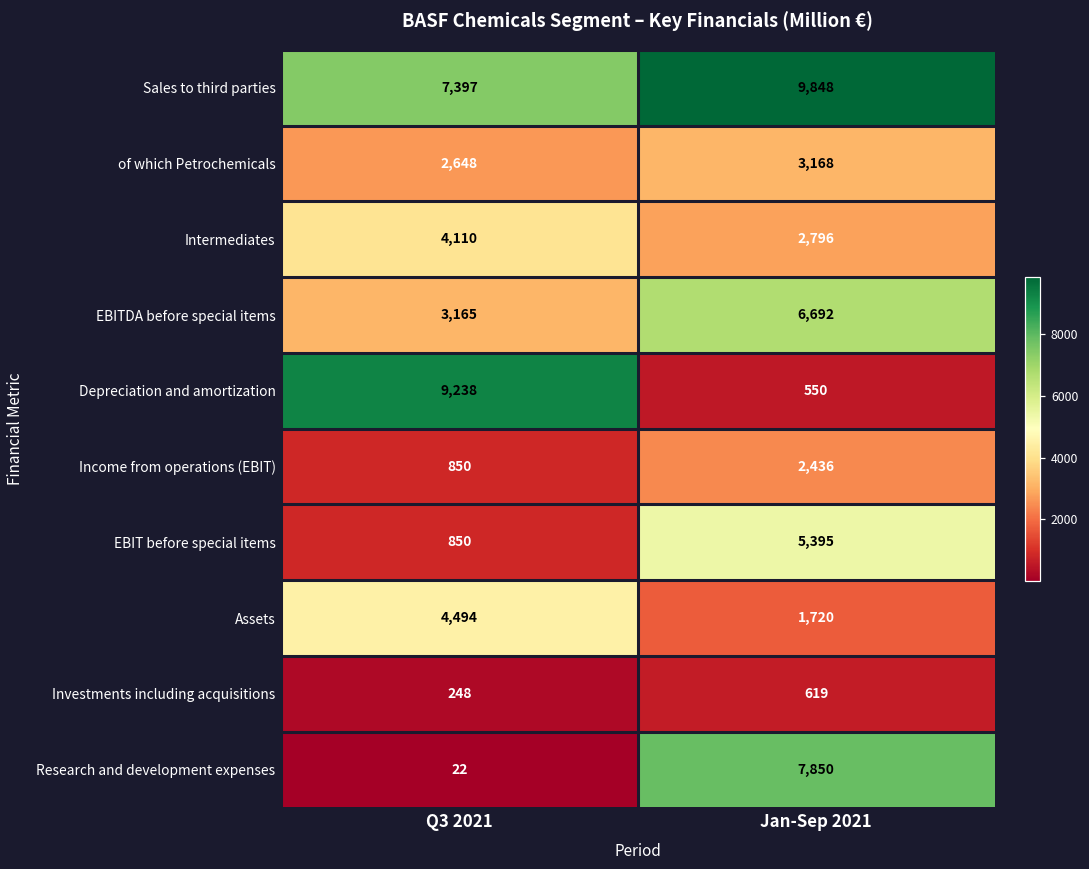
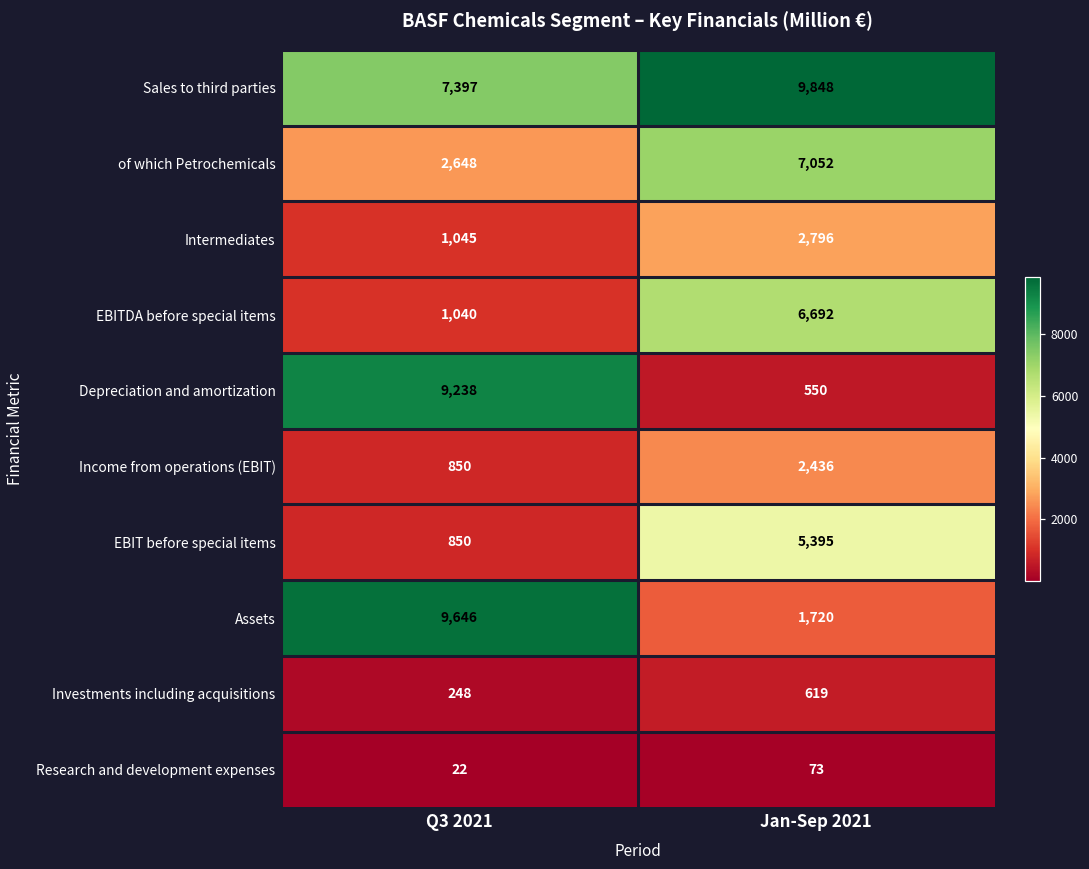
of which Petrochemicals, Jan-Sep 2021: 3,168 -> 7,052
Intermediates, Q3 2021: 4,110 -> 1,045
EBITDA before special items, Q3 2021: 3,165 -> 1,040
Assets, Q3 2021: 4,494 -> 9,646
Research and development expenses, Jan-Sep 2021: 7,850 -> 73
